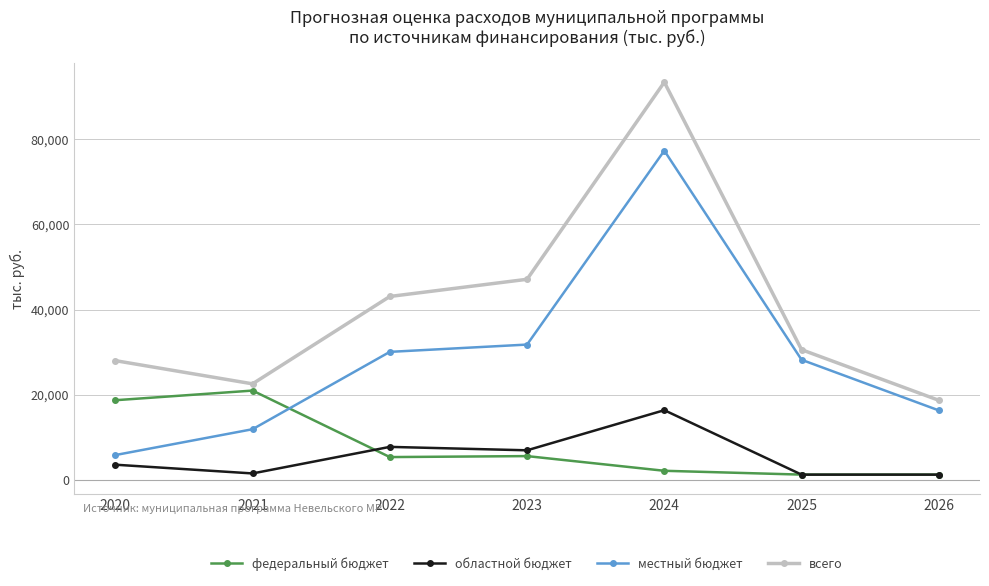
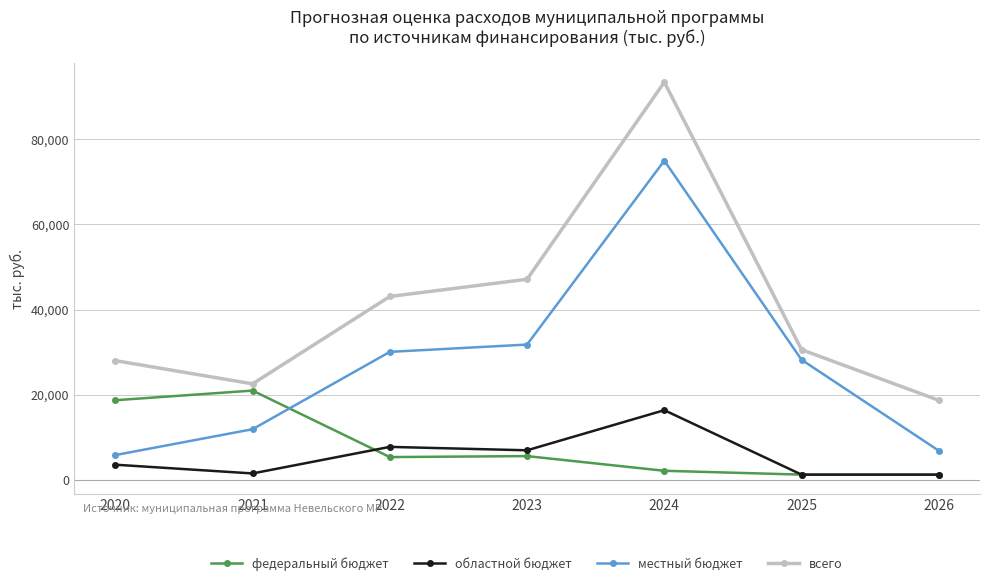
местный бюджет, 2024: 77,000 -> 75,000
местный бюджет, 2026: 16,000 -> 7,000
